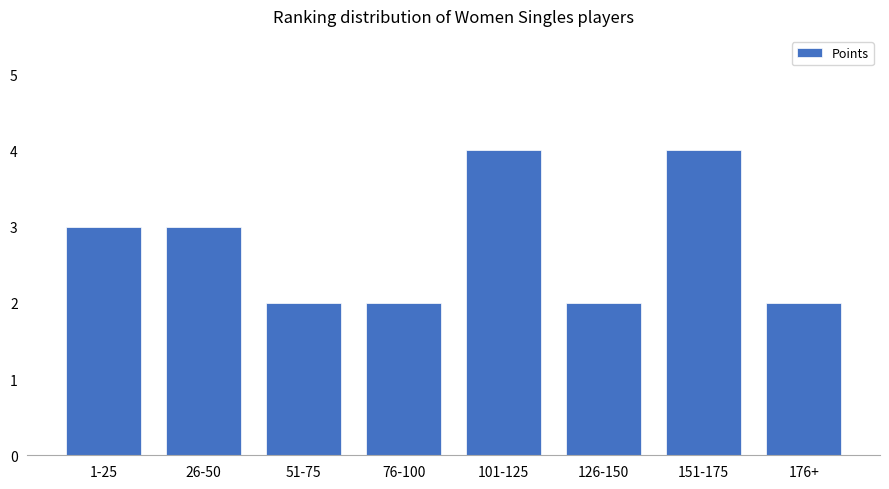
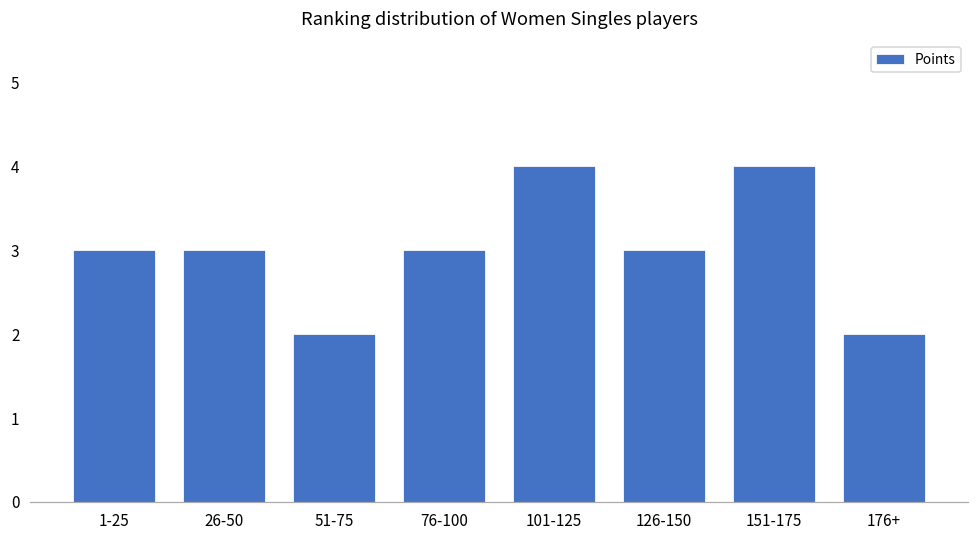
76-100: 2 -> 3
126-150: 2 -> 3
